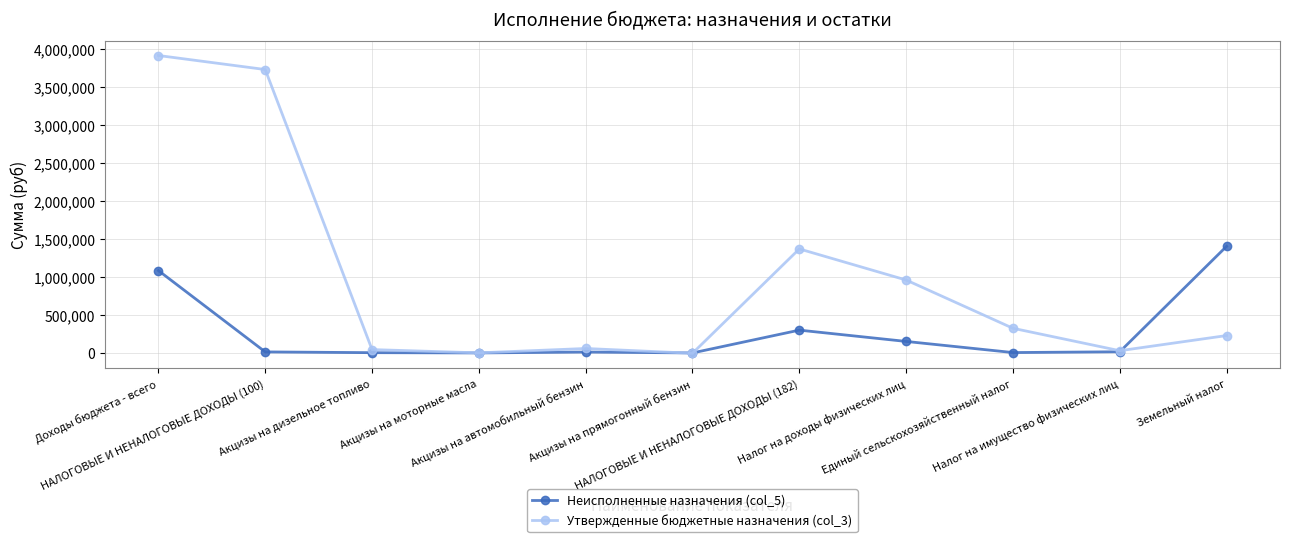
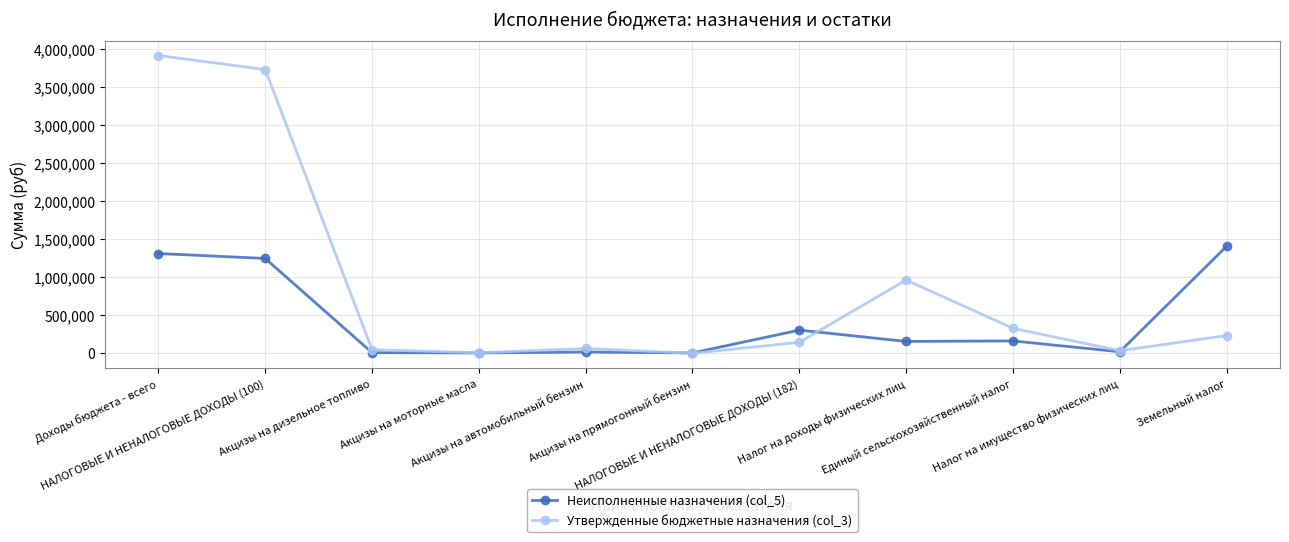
Неисполненные назначения (col_5), Доходы бюджета - всего: 1,100,000 -> 1,300,000
Неисполненные назначения (col_5), НАЛОГОВЫЕ И НЕНАЛОГОВЫЕ ДОХОДЫ (100): 0 -> 1,200,000
Утвержденные бюджетные назначения (col_3), НАЛОГОВЫЕ И НЕНАЛОГОВЫЕ ДОХОДЫ (182): 1,400,000 -> 100,000
Неисполненные назначения (col_5), Единый сельскохозяйственный налог: 0 -> 200,000
